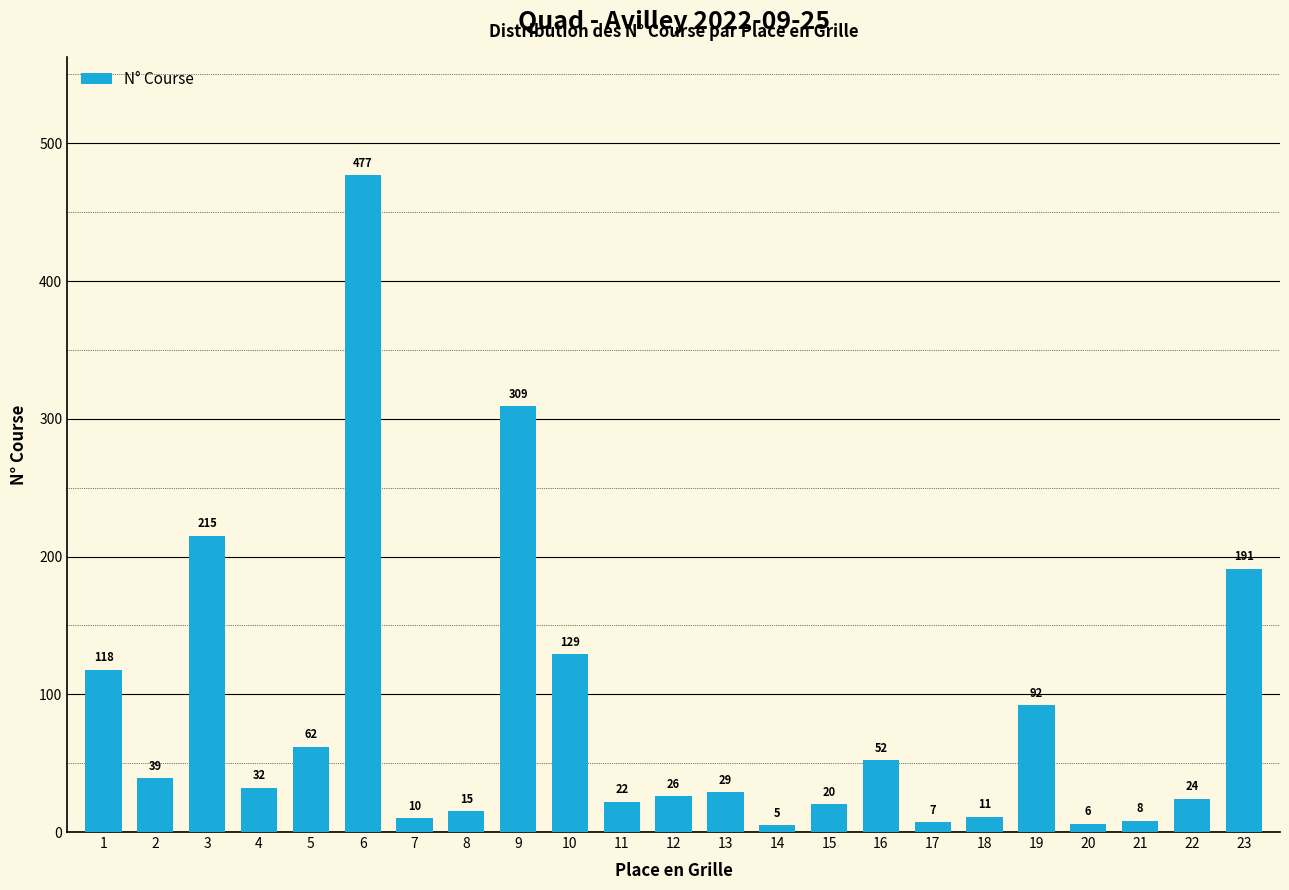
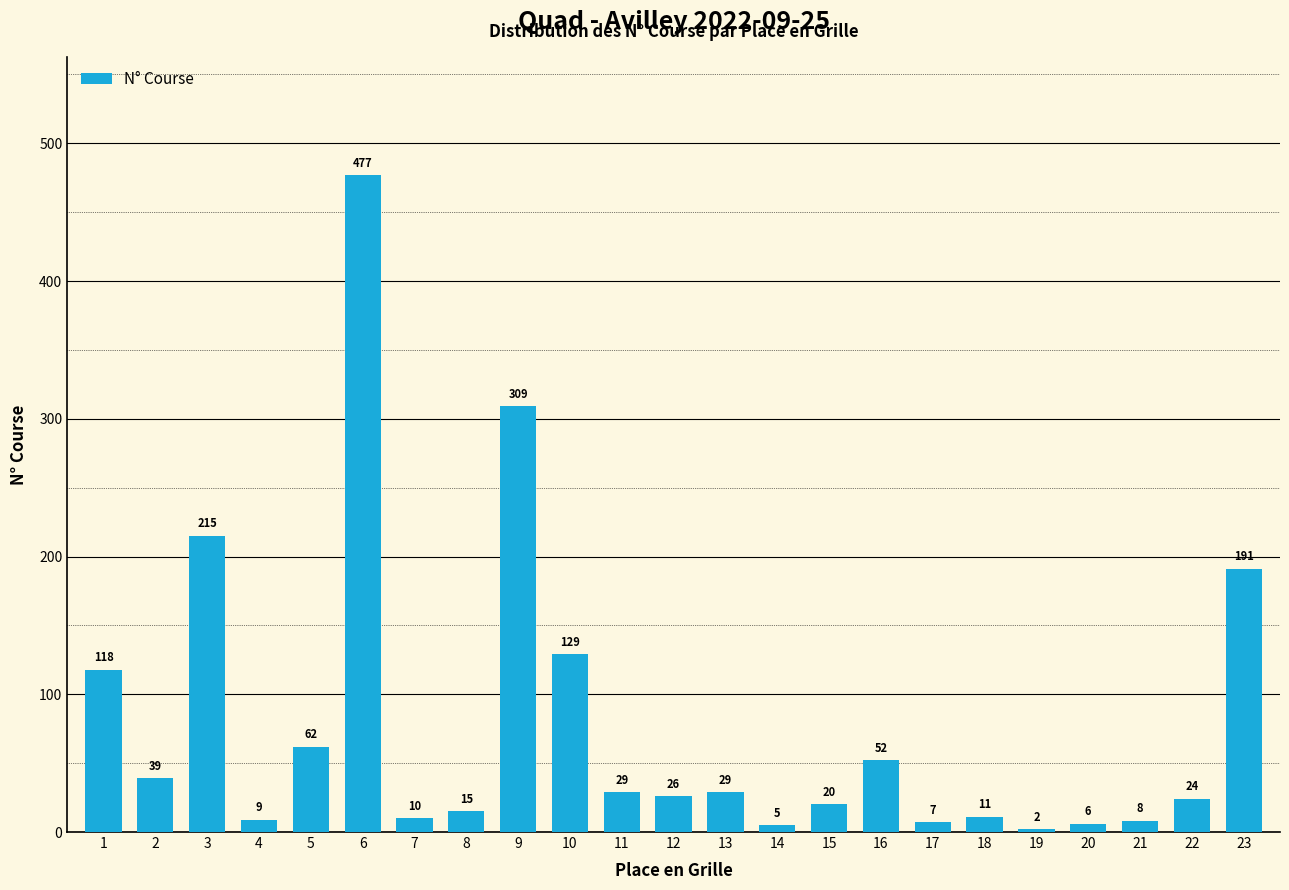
4: 32 -> 9
11: 22 -> 29
19: 92 -> 2
